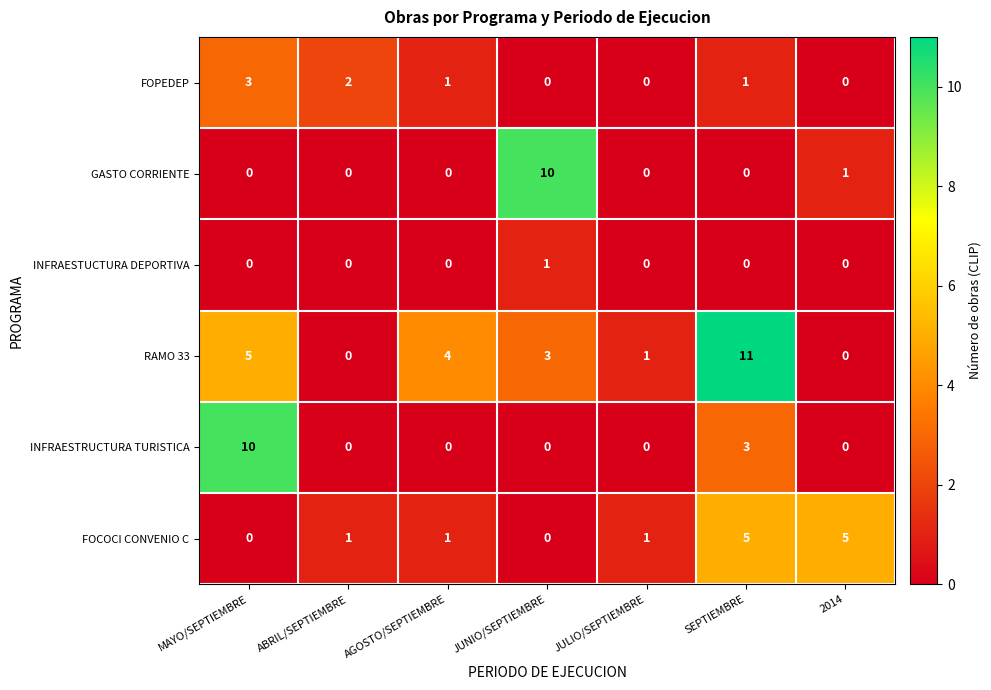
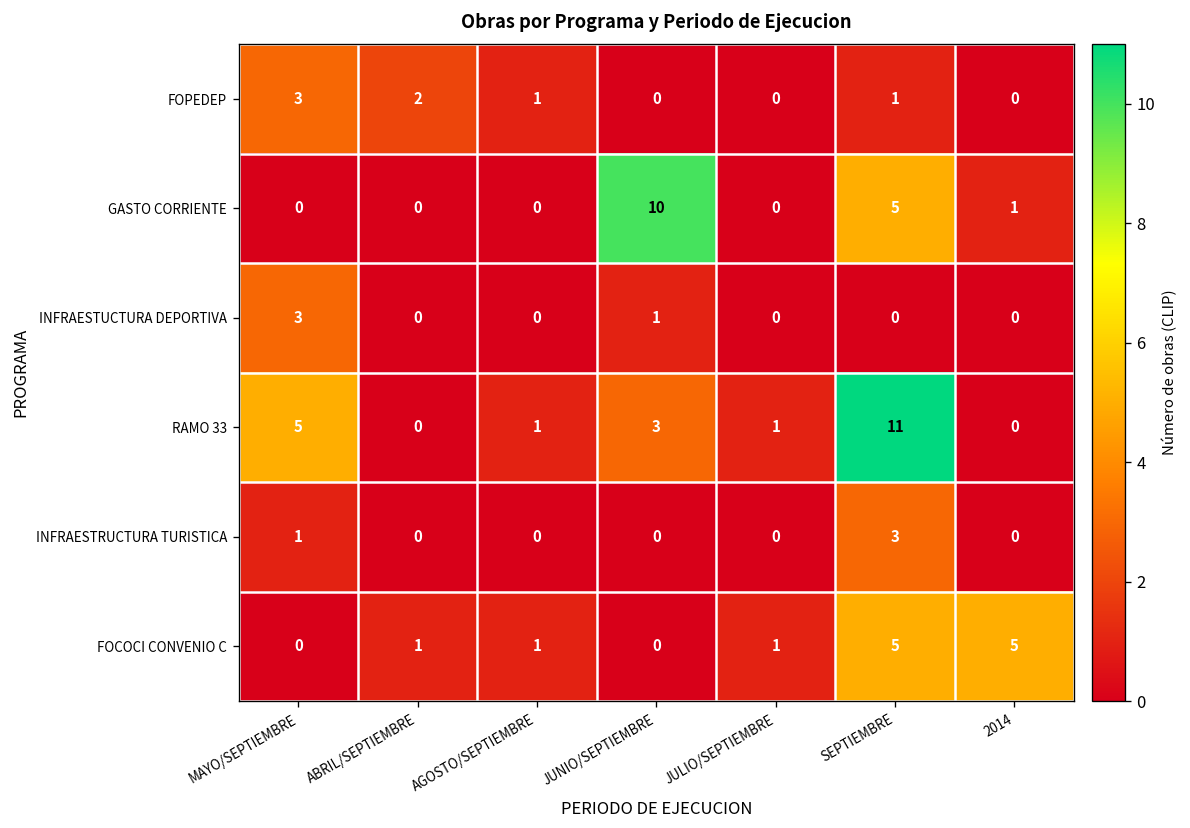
GASTO CORRIENTE, SEPTIEMBRE: 0 -> 5
INFRAESTUCTURA DEPORTIVA, MAYO/SEPTIEMBRE: 0 -> 3
RAMO 33, AGOSTO/SEPTIEMBRE: 4 -> 1
INFRAESTRUCTURA TURISTICA, MAYO/SEPTIEMBRE: 10 -> 1
